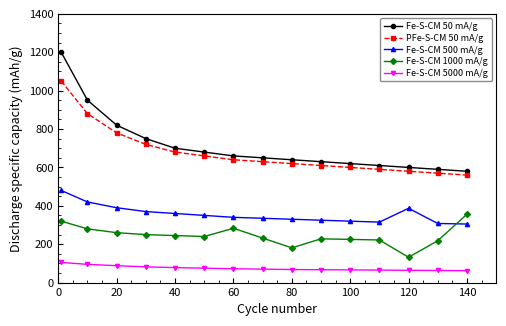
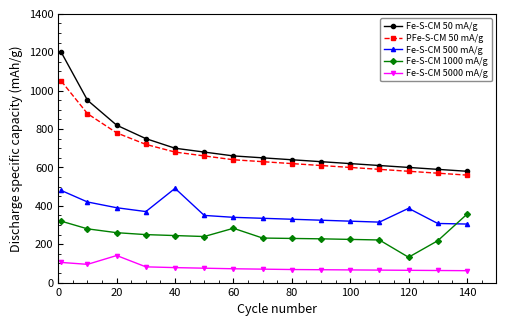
Fe-S-CM 5000 mA/g, 20: 90 -> 140
Fe-S-CM 500 mA/g, 40: 360 -> 490
Fe-S-CM 1000 mA/g, 80: 180 -> 230
